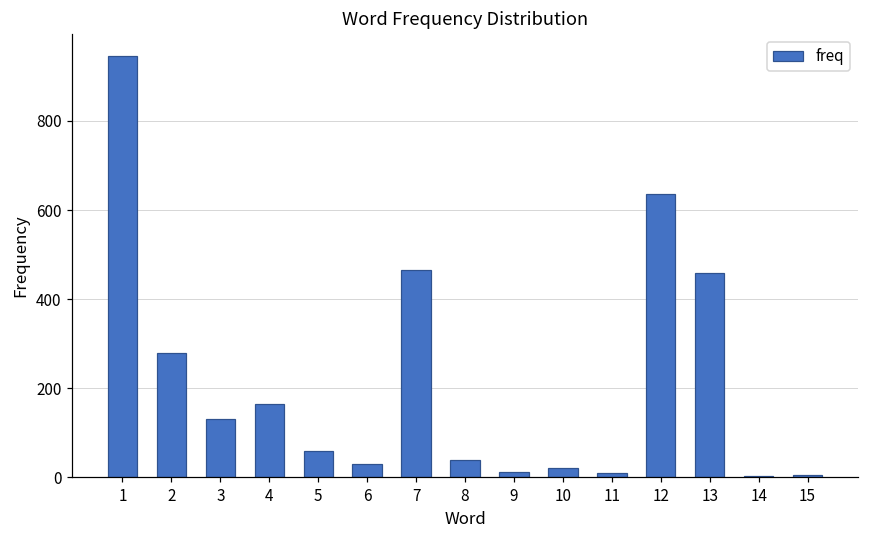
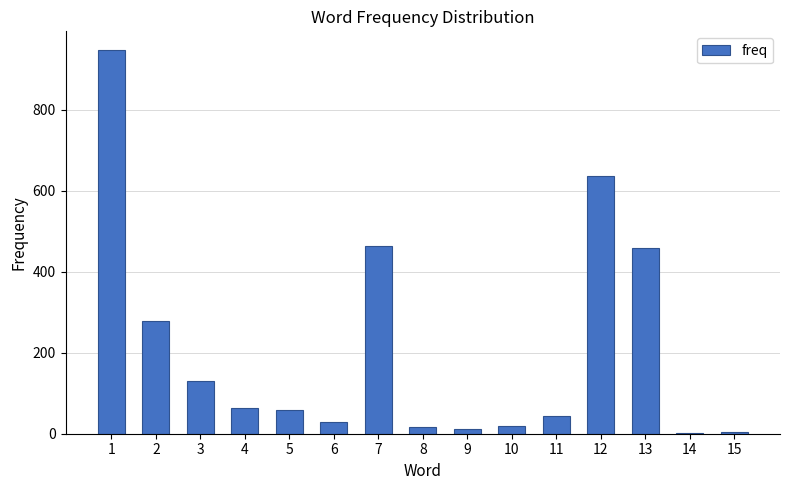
4: 170 -> 60
8: 40 -> 20
11: 10 -> 50
